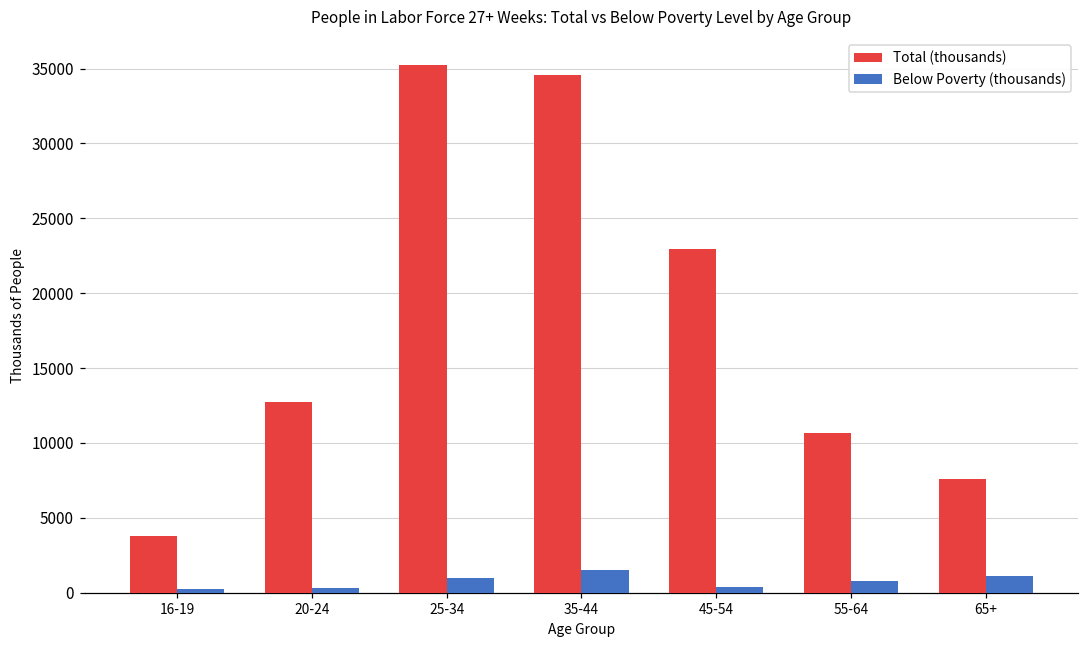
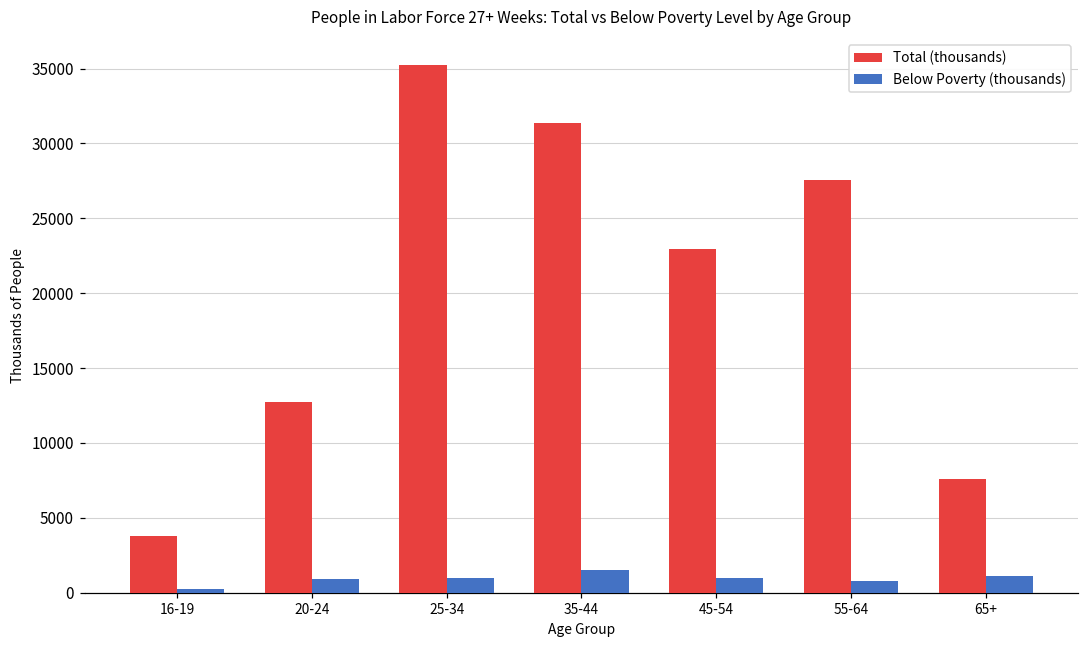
Below Poverty (thousands), 20-24: 300 -> 900
Total (thousands), 35-44: 34600 -> 31400
Below Poverty (thousands), 45-54: 400 -> 1000
Total (thousands), 55-64: 10700 -> 27500
